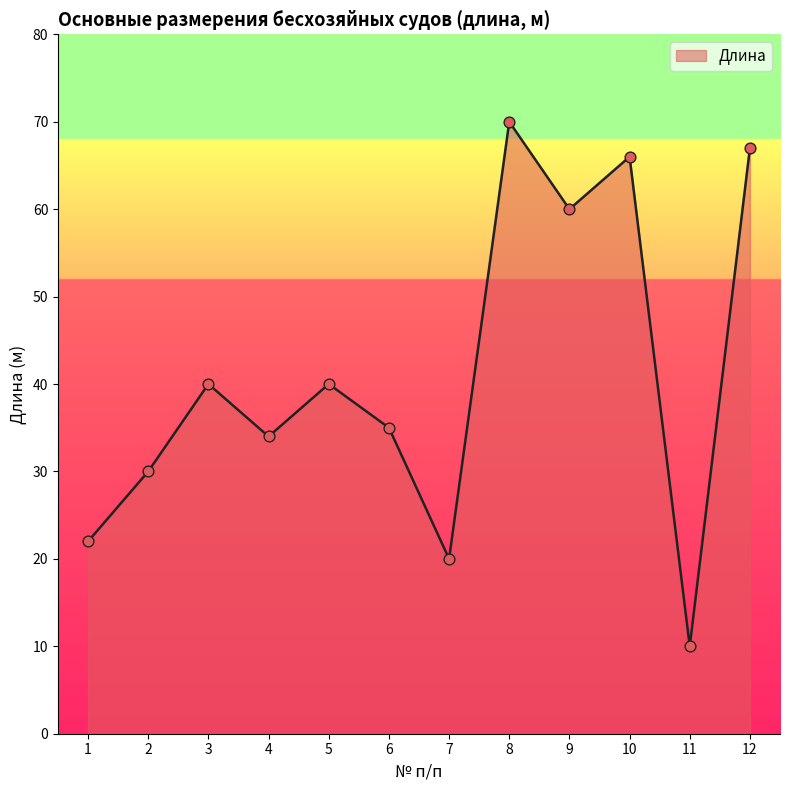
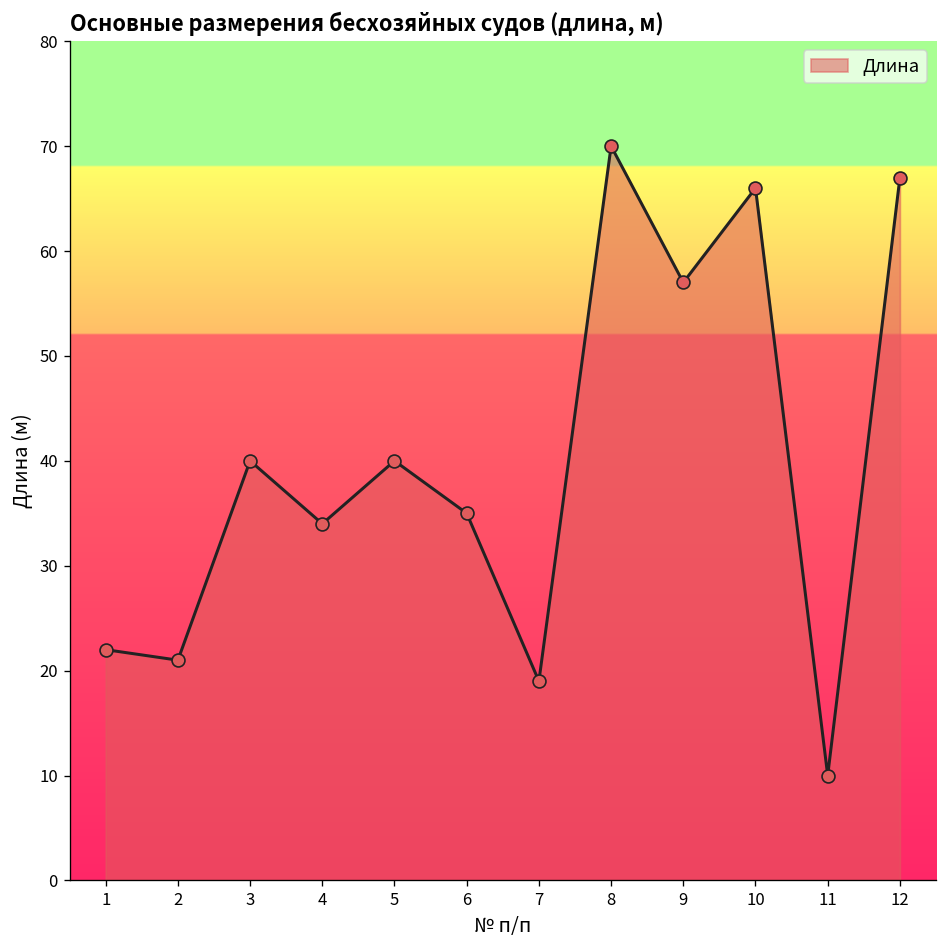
2: 30 -> 21
7: 20 -> 19
9: 60 -> 57
